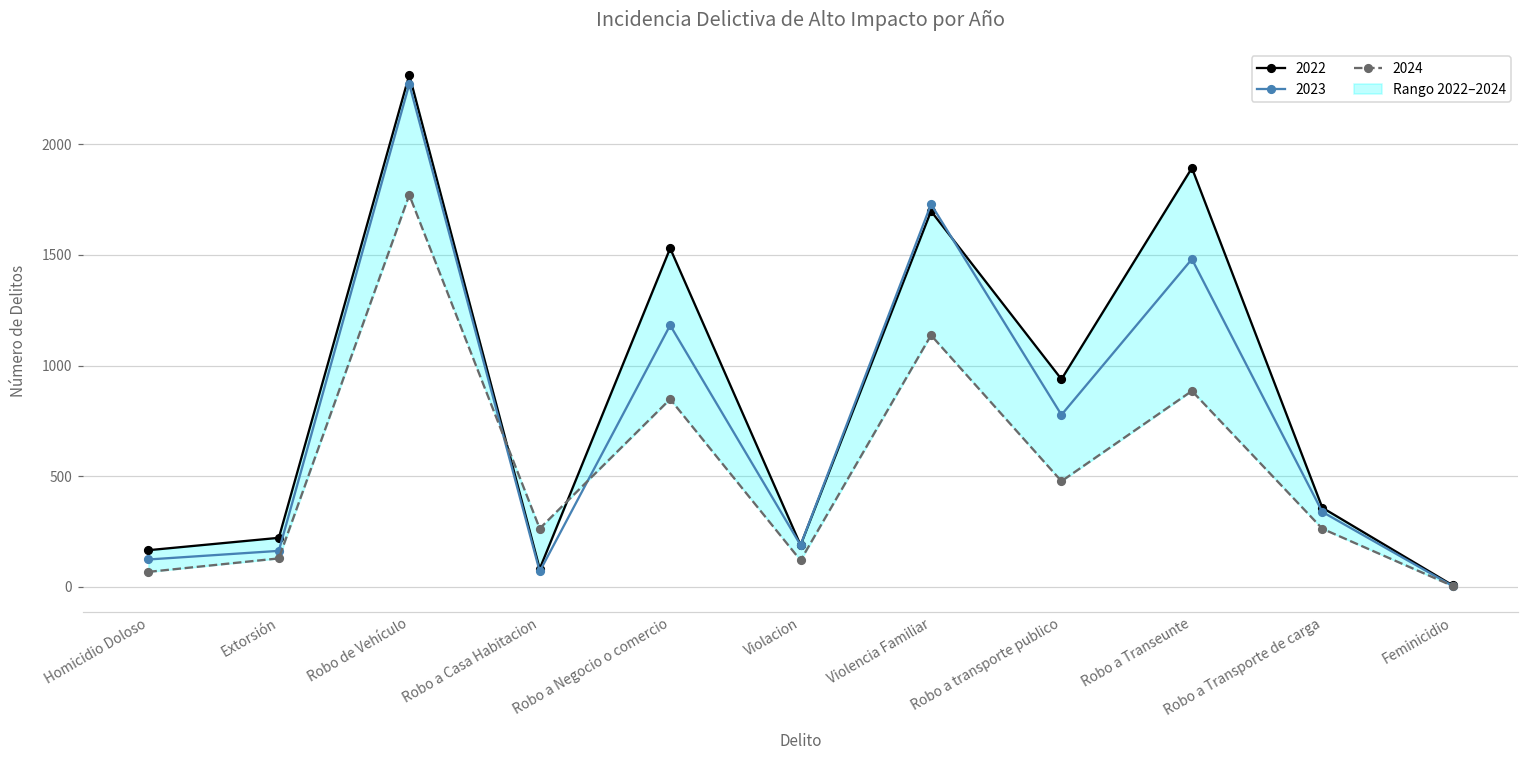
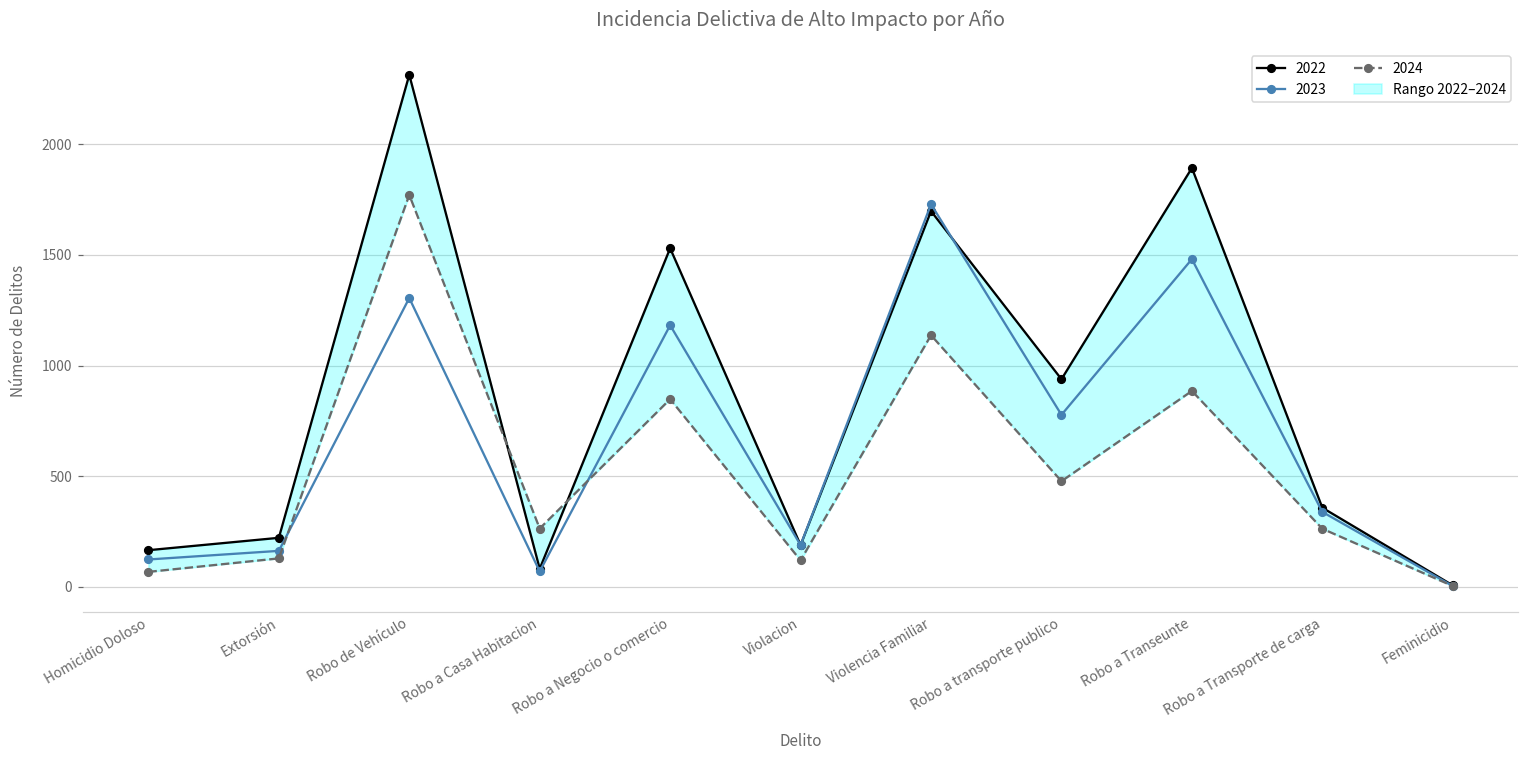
2023, Robo de Vehículo: 2270 -> 1310
